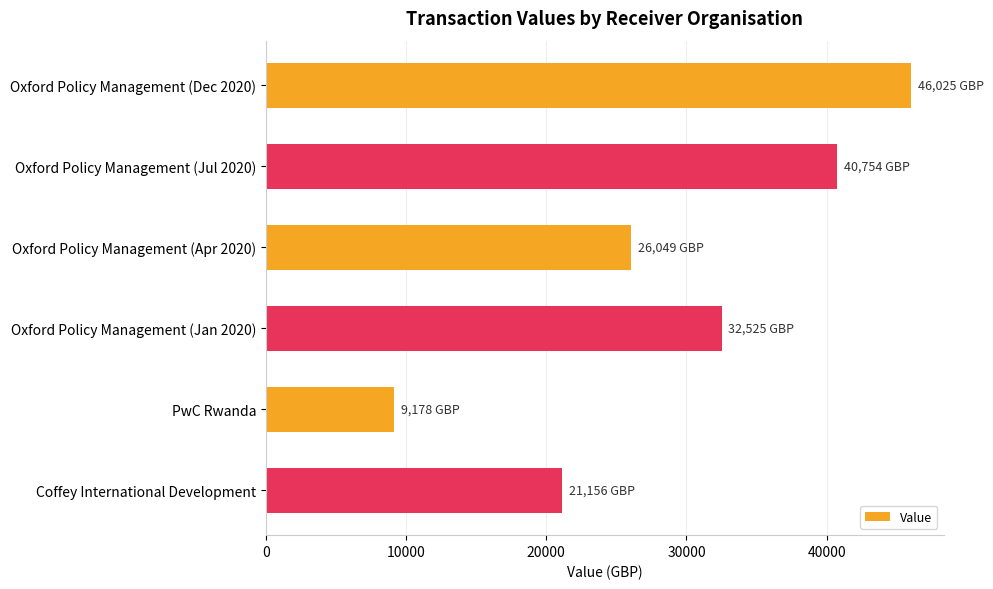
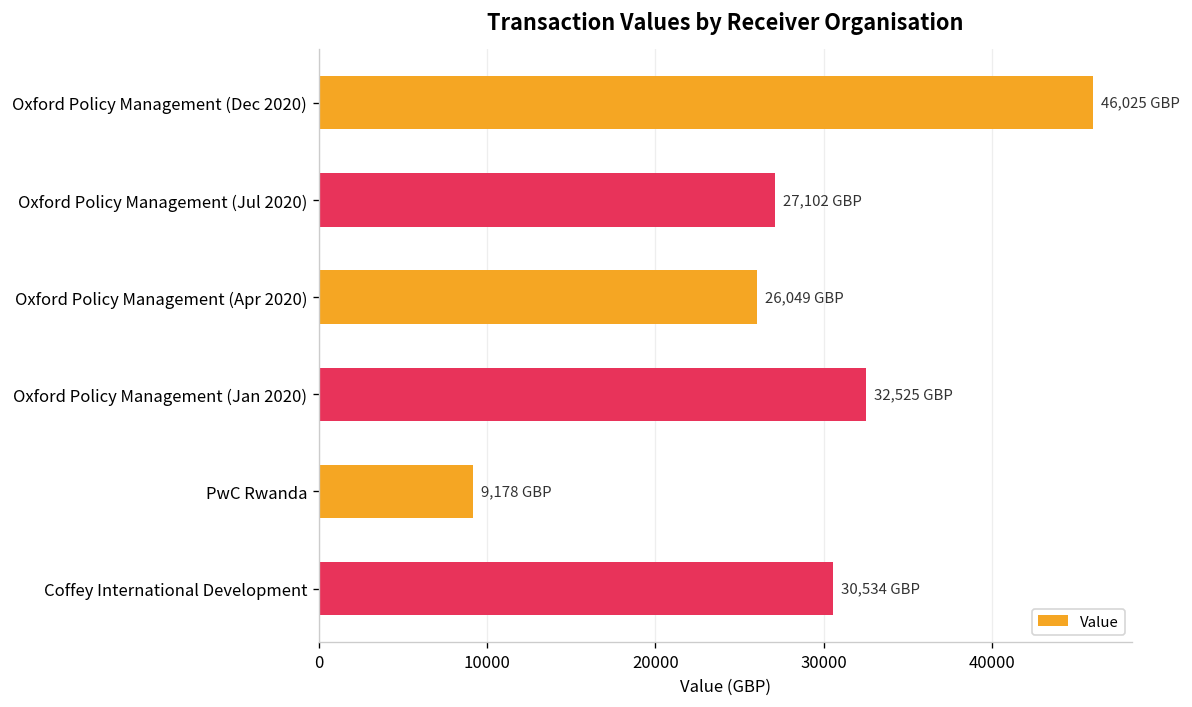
Oxford Policy Management (Jul 2020): 40,754 -> 27,102
Coffey International Development: 21,156 -> 30,534
